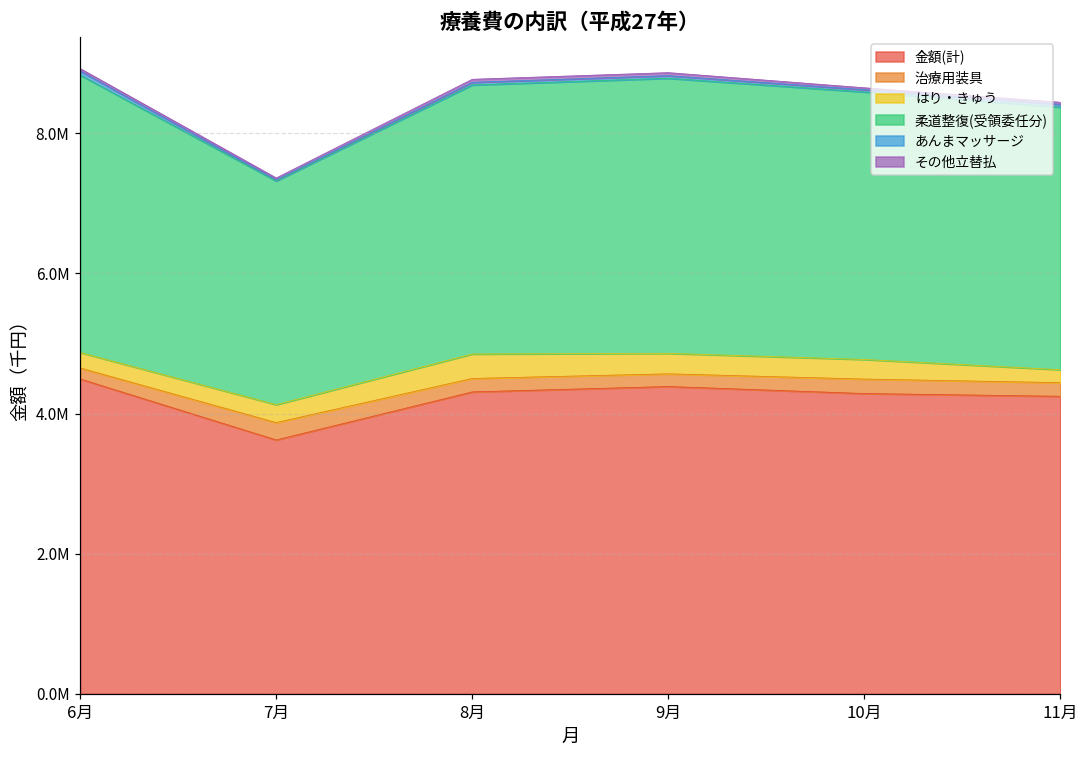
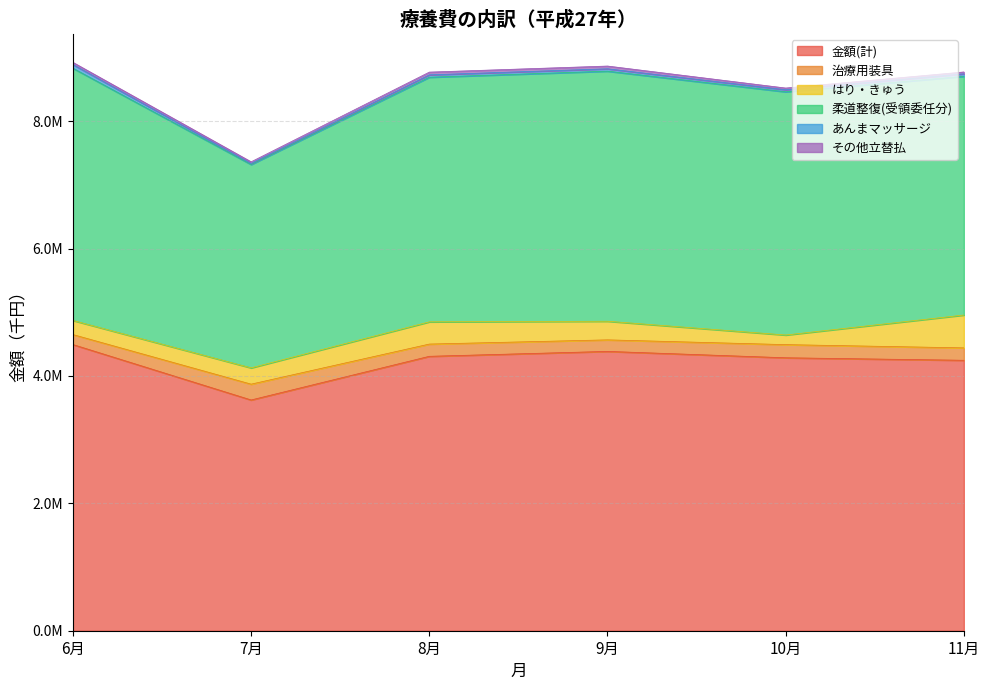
はり・きゅう, 10月: 300000 -> 200000
はり・きゅう, 11月: 200000 -> 500000
